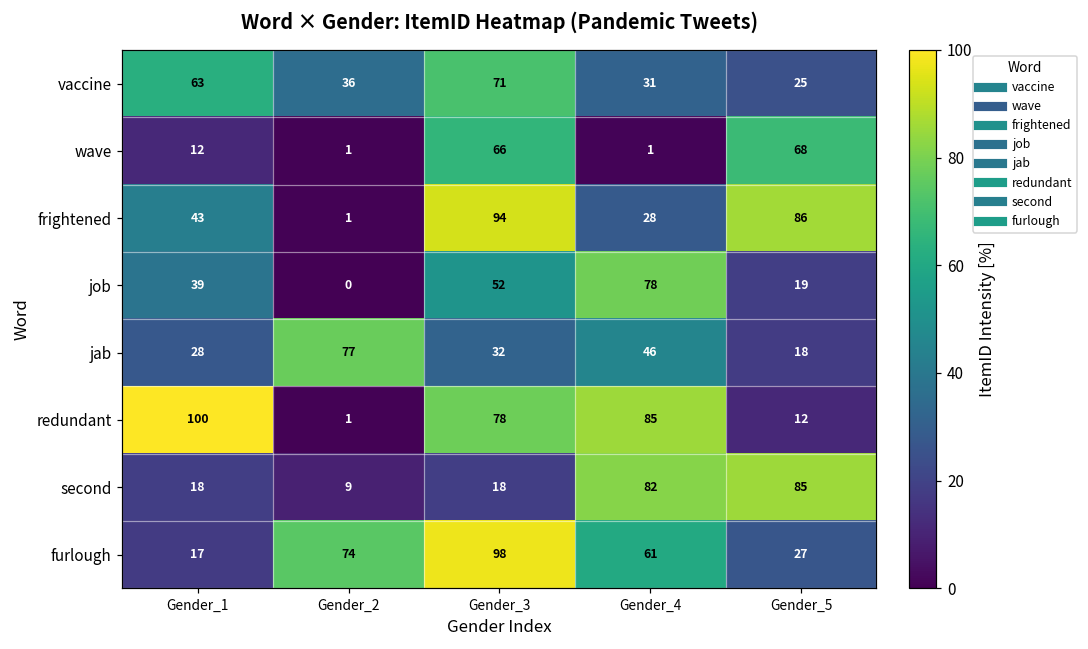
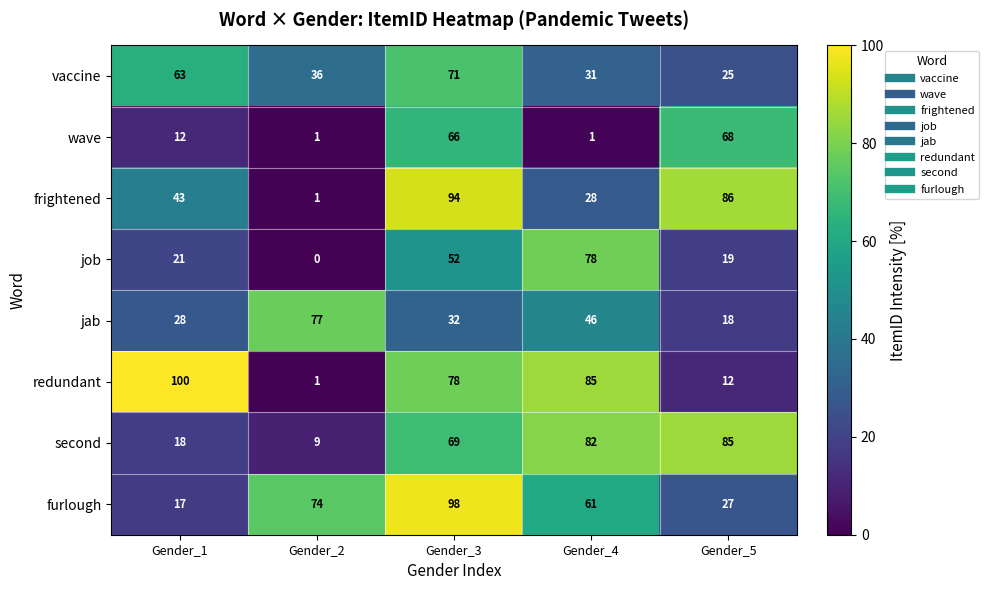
job, Gender_1: 39 -> 21
second, Gender_3: 18 -> 69
